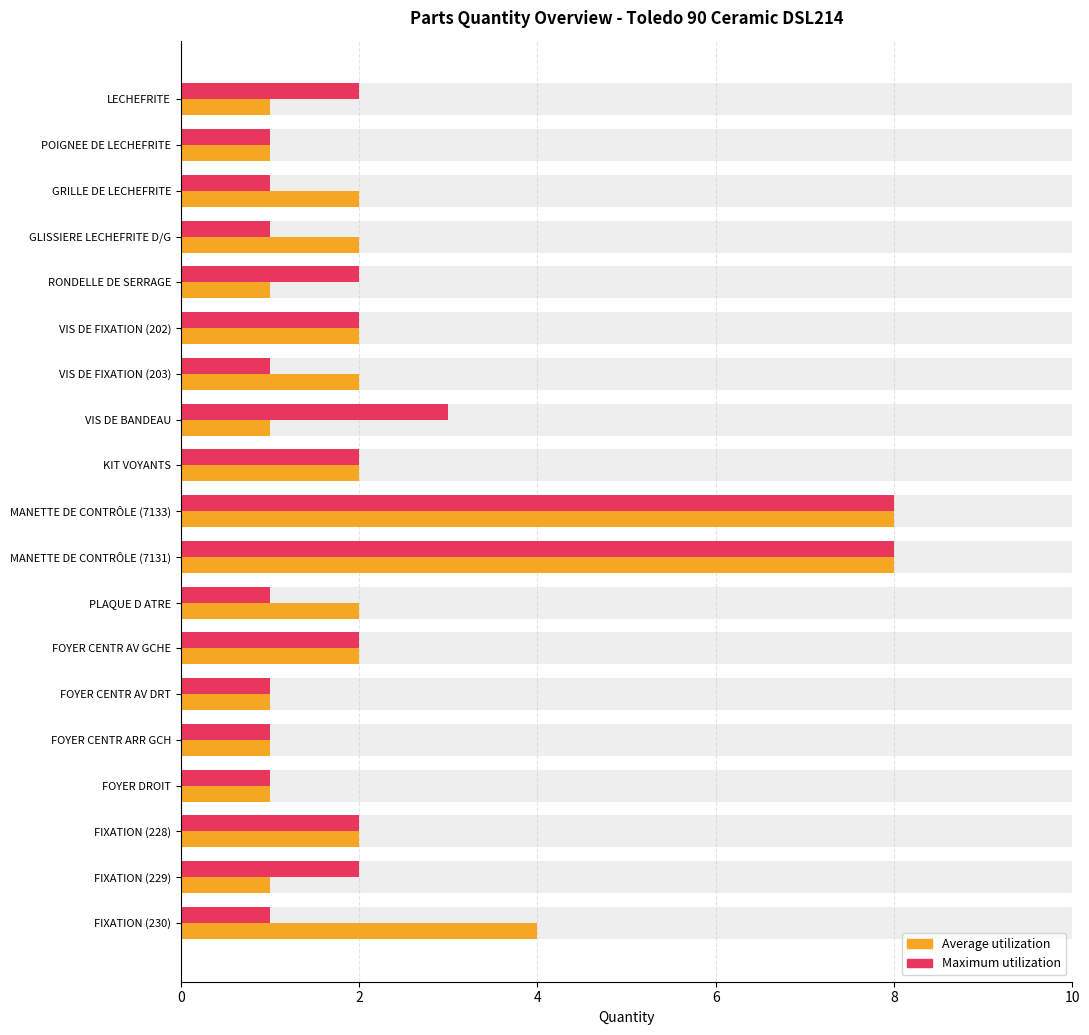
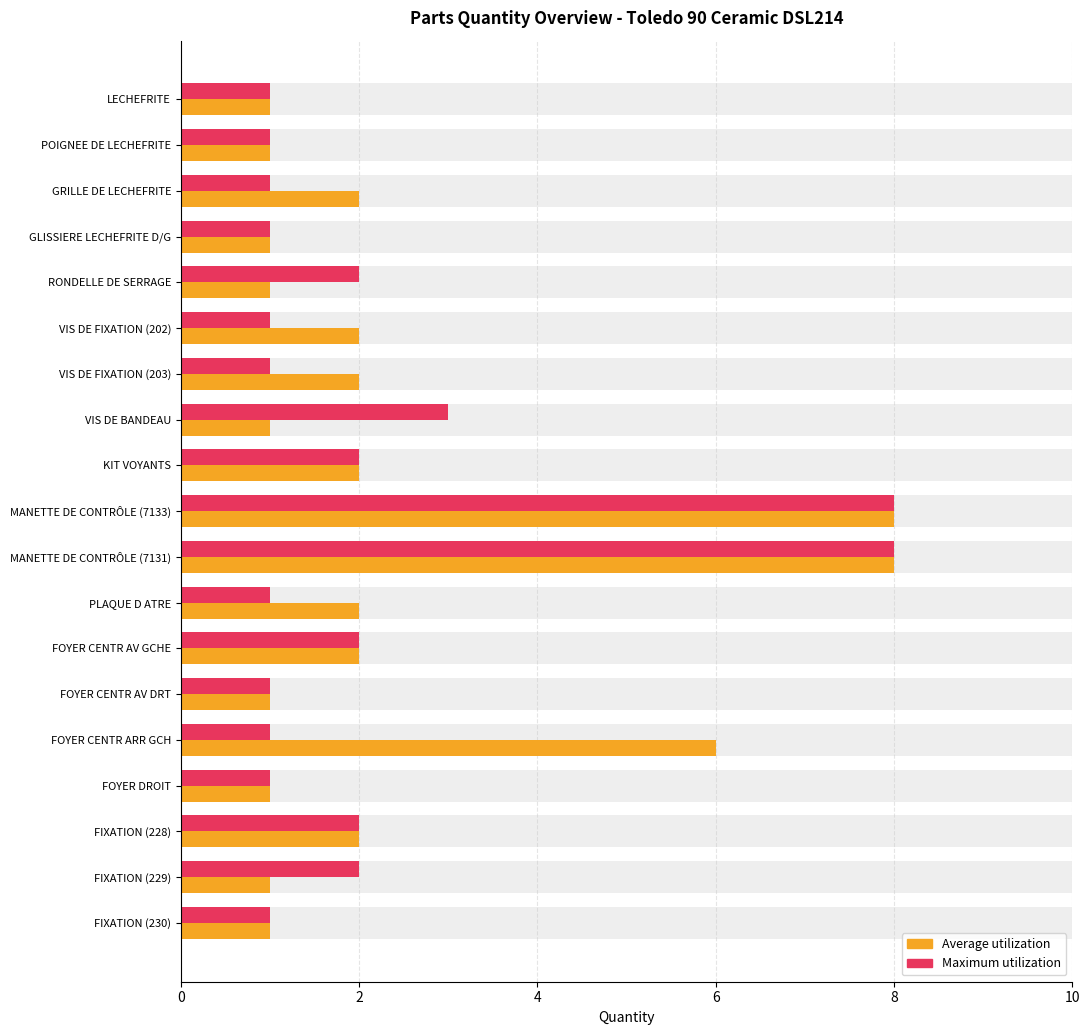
Maximum utilization, LECHEFRITE: 2 -> 1
Average utilization, GLISSIERE LECHEFRITE D/G: 2 -> 1
Maximum utilization, VIS DE FIXATION (202): 2 -> 1
Average utilization, FOYER CENTR ARR GCH: 1 -> 6
Average utilization, FIXATION (230): 4 -> 1
